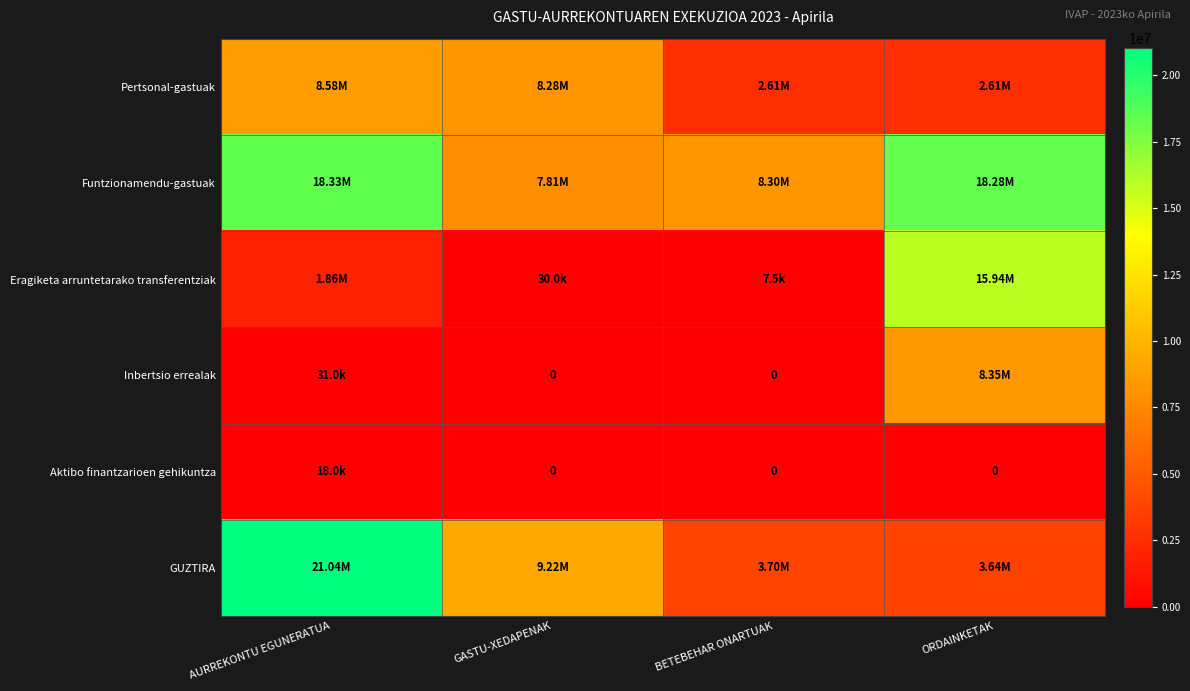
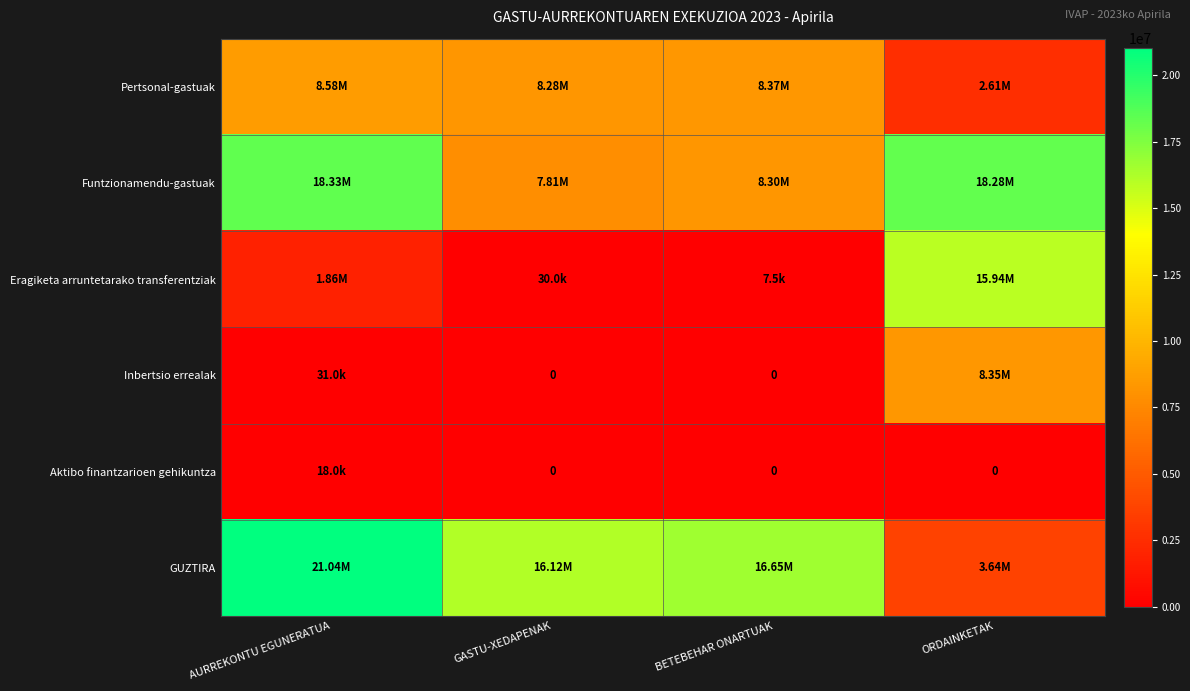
Pertsonal-gastuak, BETEBEHAR ONARTUAK: 2.61M -> 8.37M
GUZTIRA, GASTU-XEDAPENAK: 9.22M -> 16.12M
GUZTIRA, BETEBEHAR ONARTUAK: 3.70M -> 16.65M
